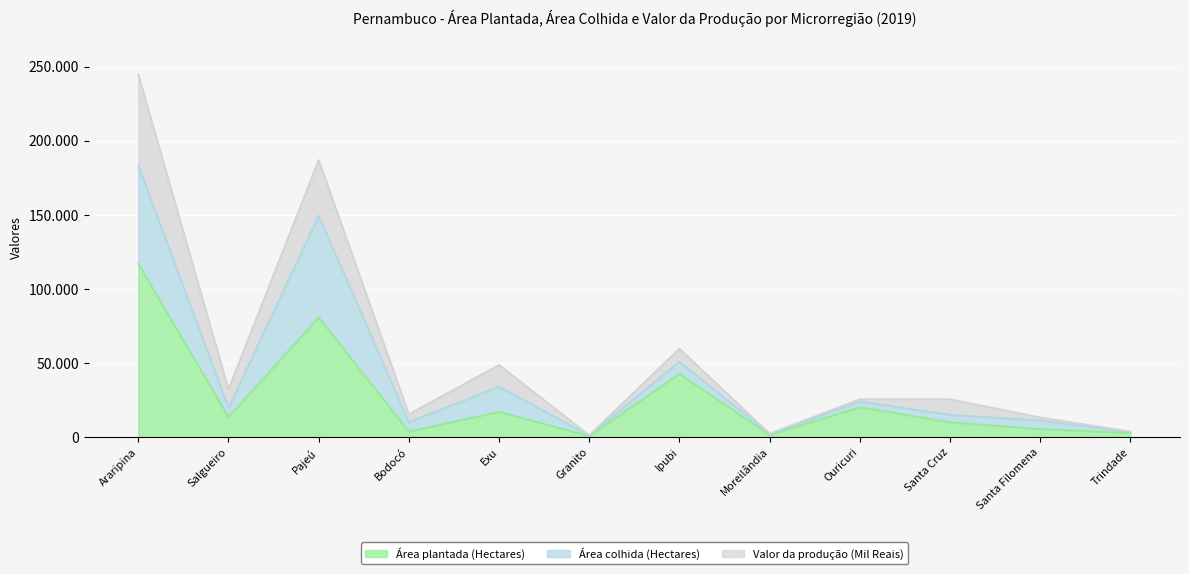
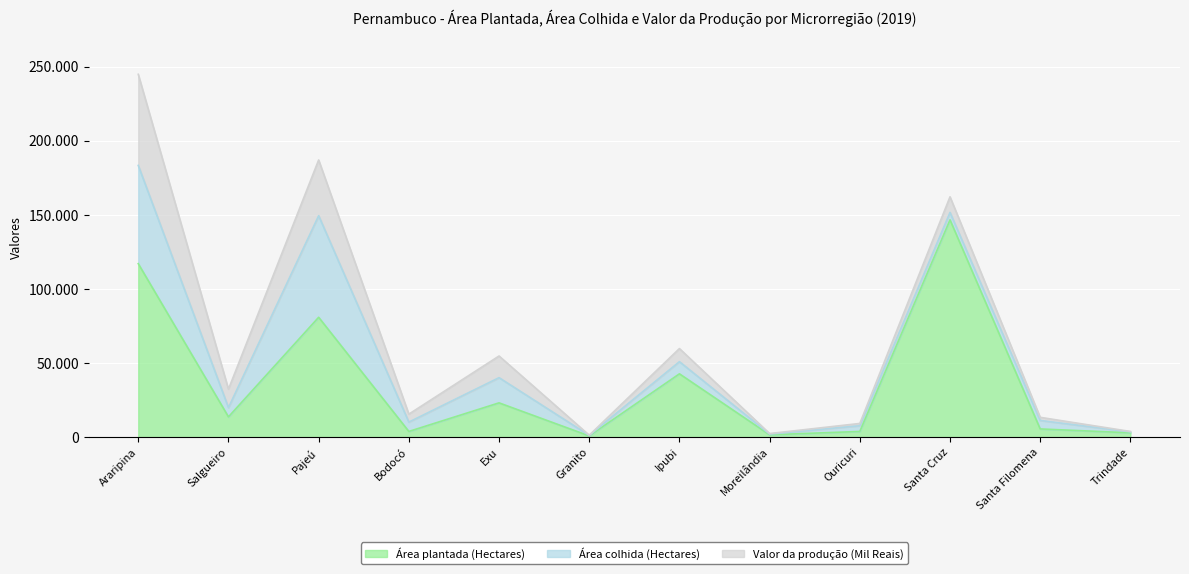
Área plantada (Hectares), Exu: 17 -> 23
Área plantada (Hectares), Ouricuri: 20 -> 4
Área plantada (Hectares), Santa Cruz: 10 -> 147
